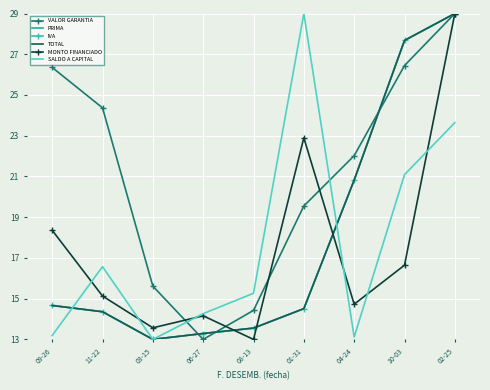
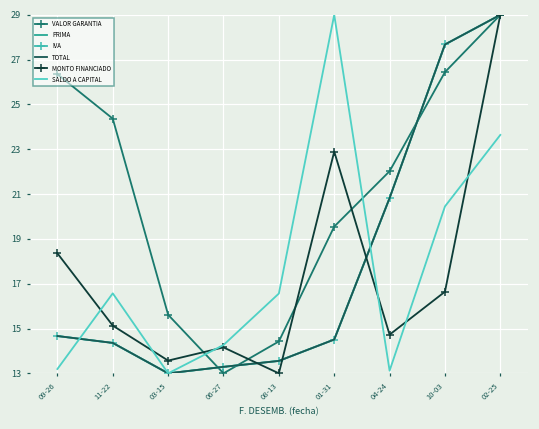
SALDO A CAPITAL, 08-13: 15.3 -> 16.6
SALDO A CAPITAL, 10-03: 21.1 -> 20.5
